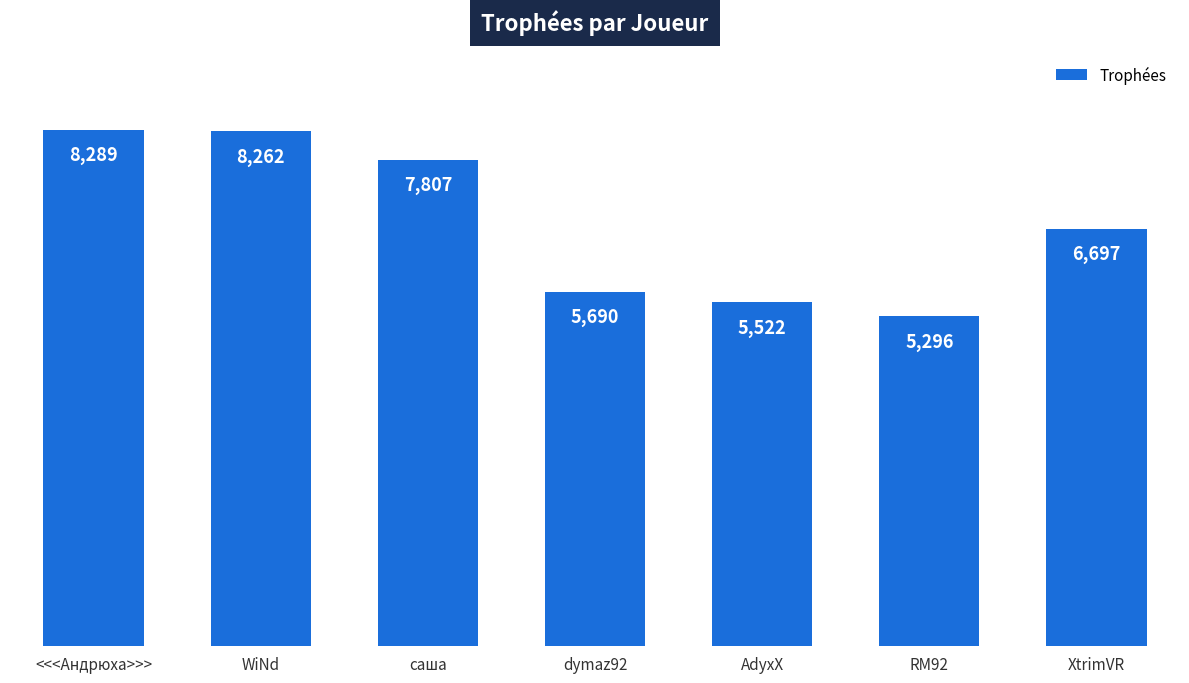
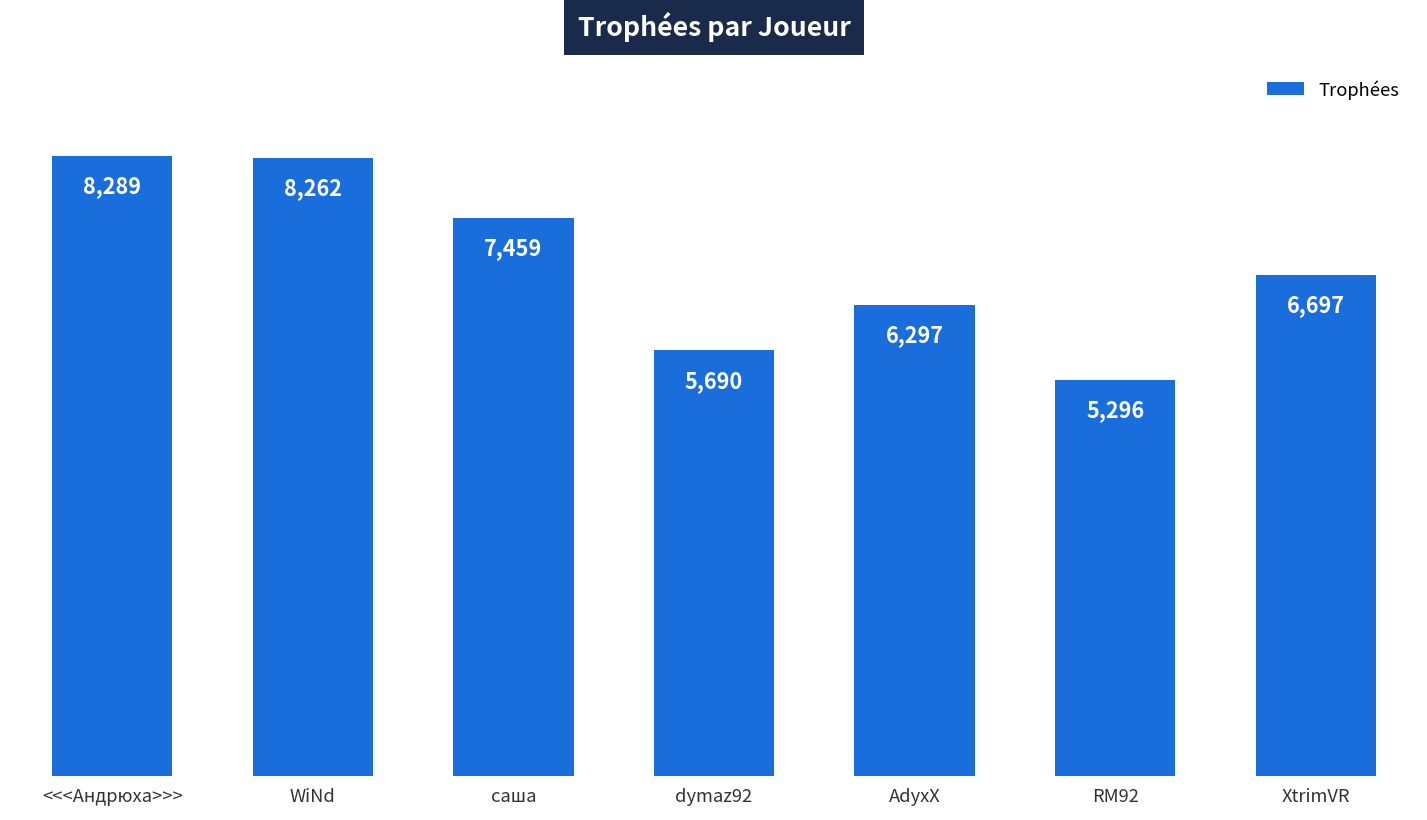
саша: 7,807 -> 7,459
AdyxX: 5,522 -> 6,297
